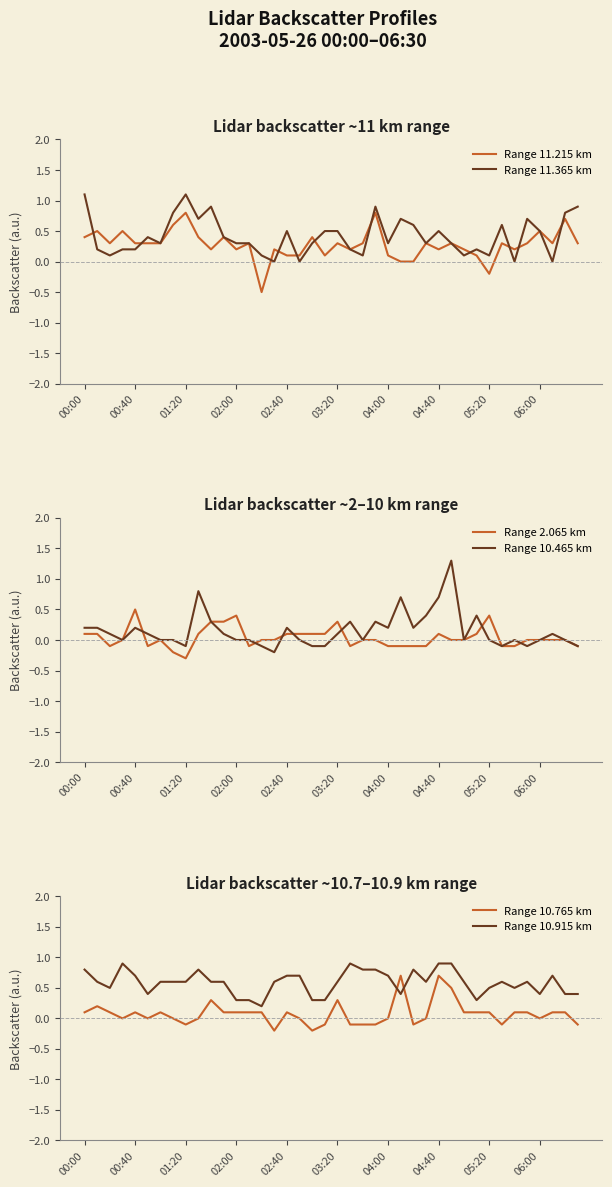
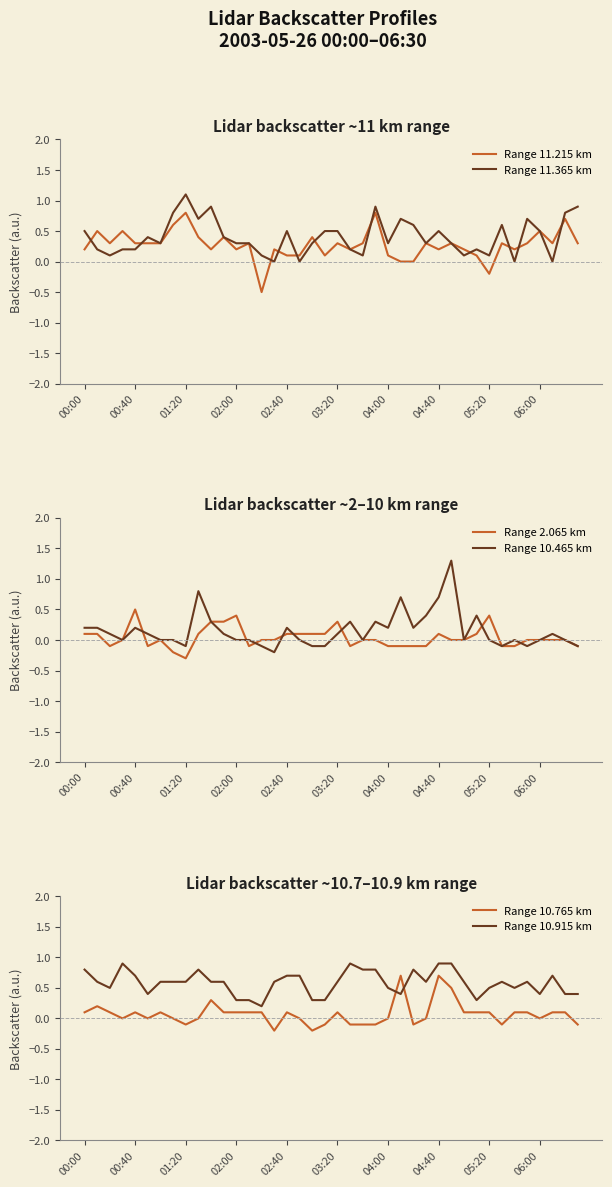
Lidar backscatter ~11 km range, Range 11.215 km, 00:00: 0.4 -> 0.2
Lidar backscatter ~11 km range, Range 11.365 km, 00:00: 1.1 -> 0.5
Lidar backscatter ~10.7–10.9 km range, Range 10.765 km, 03:20: 0.3 -> 0.1
Lidar backscatter ~10.7–10.9 km range, Range 10.915 km, 04:00: 0.7 -> 0.5
